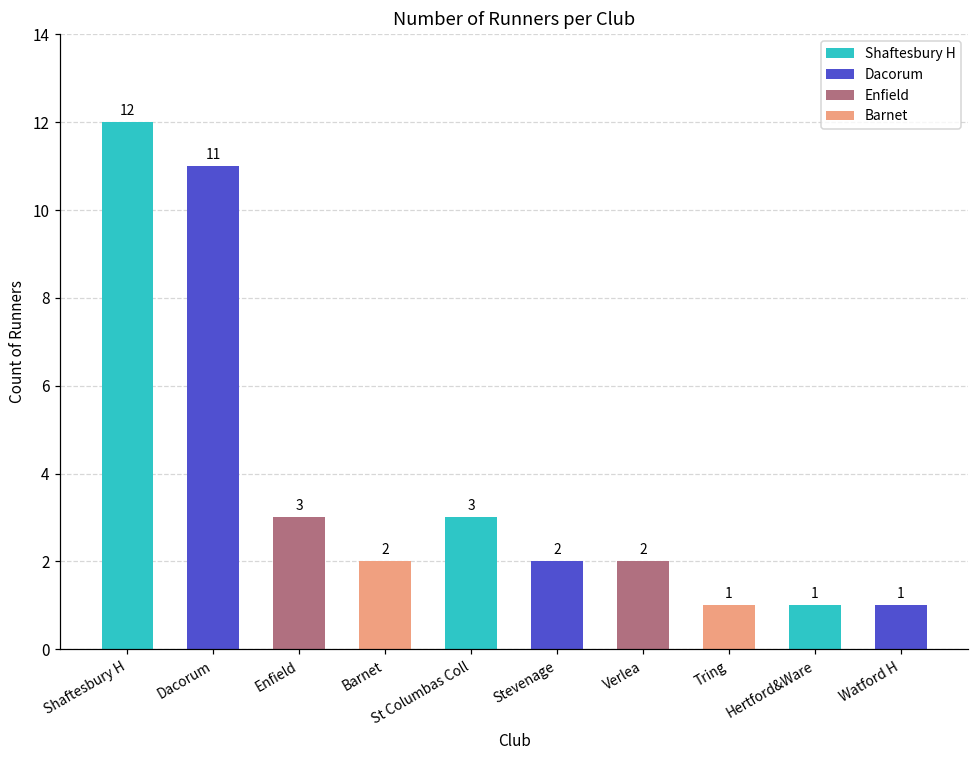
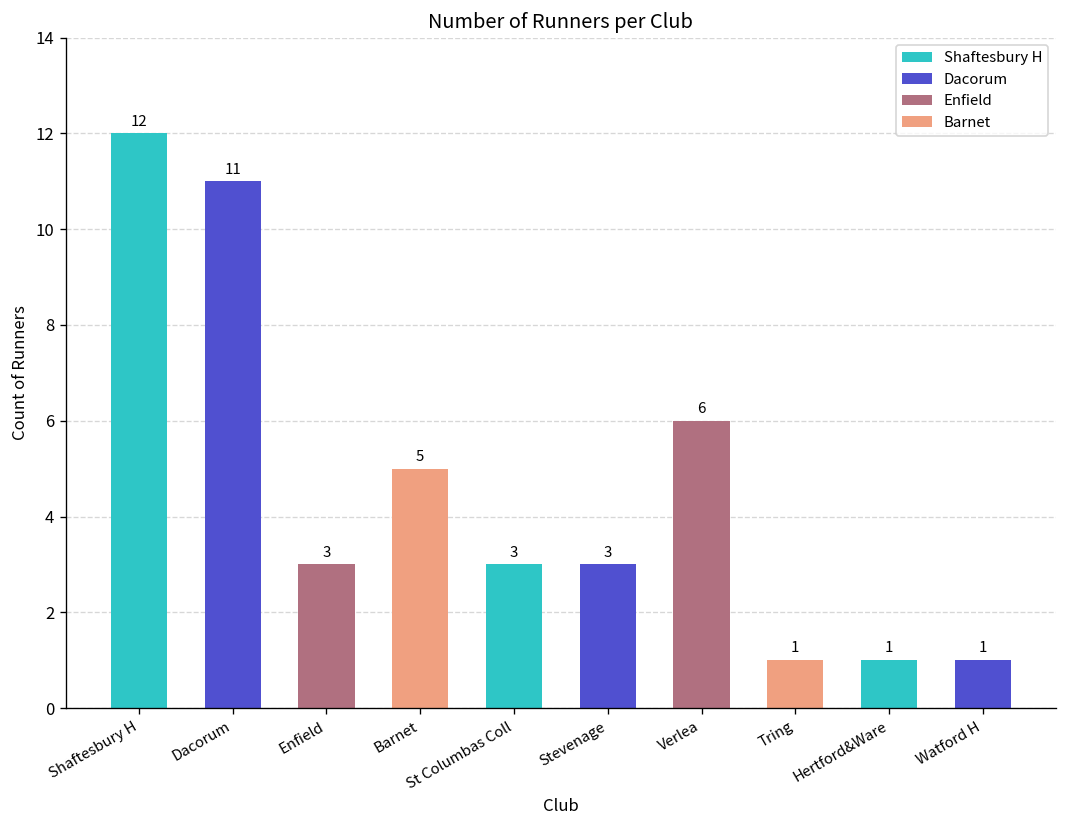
Barnet: 2 -> 5
Stevenage: 2 -> 3
Verlea: 2 -> 6
